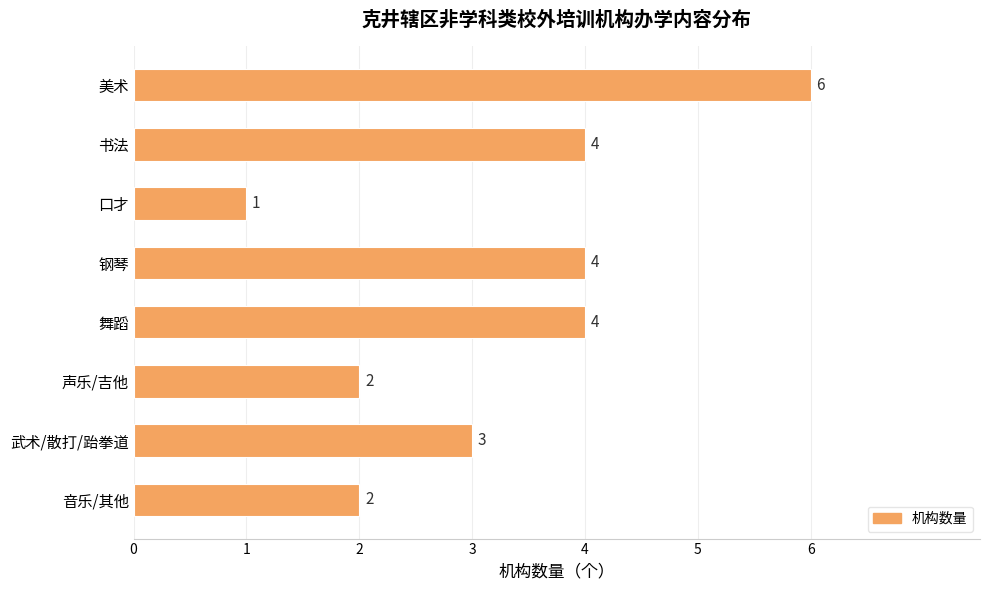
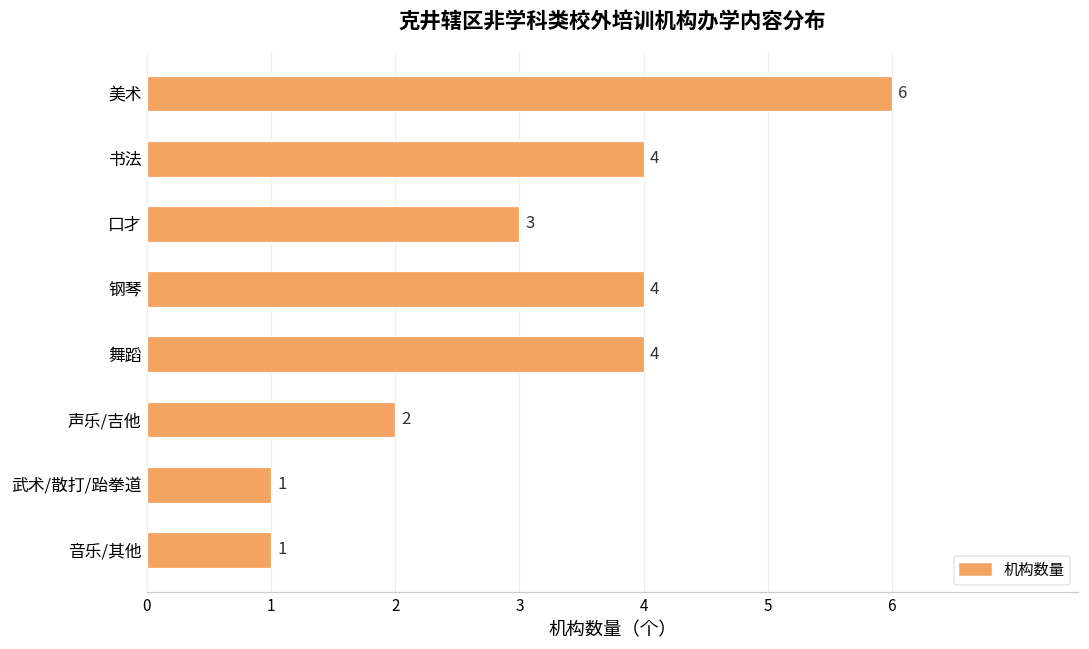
口才: 1 -> 3
武术/散打/跆拳道: 3 -> 1
音乐/其他: 2 -> 1
